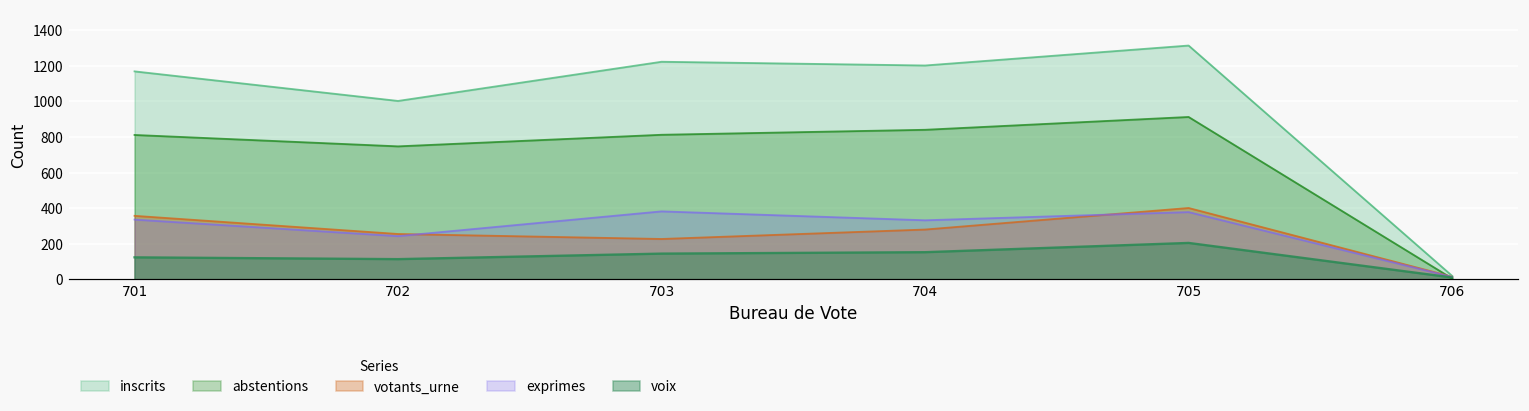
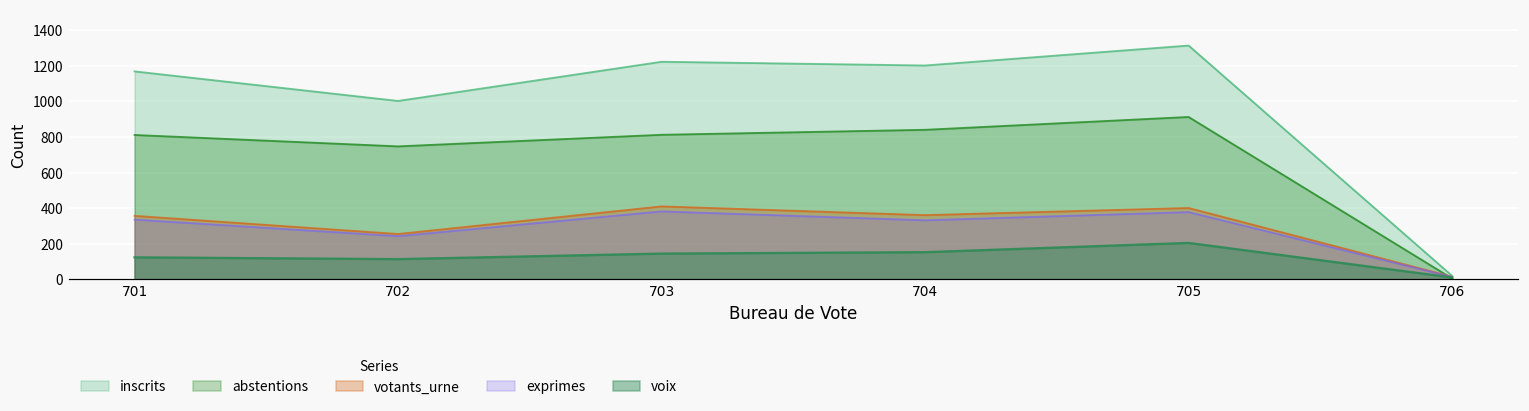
votants_urne, 703: 230 -> 410
votants_urne, 704: 280 -> 360
